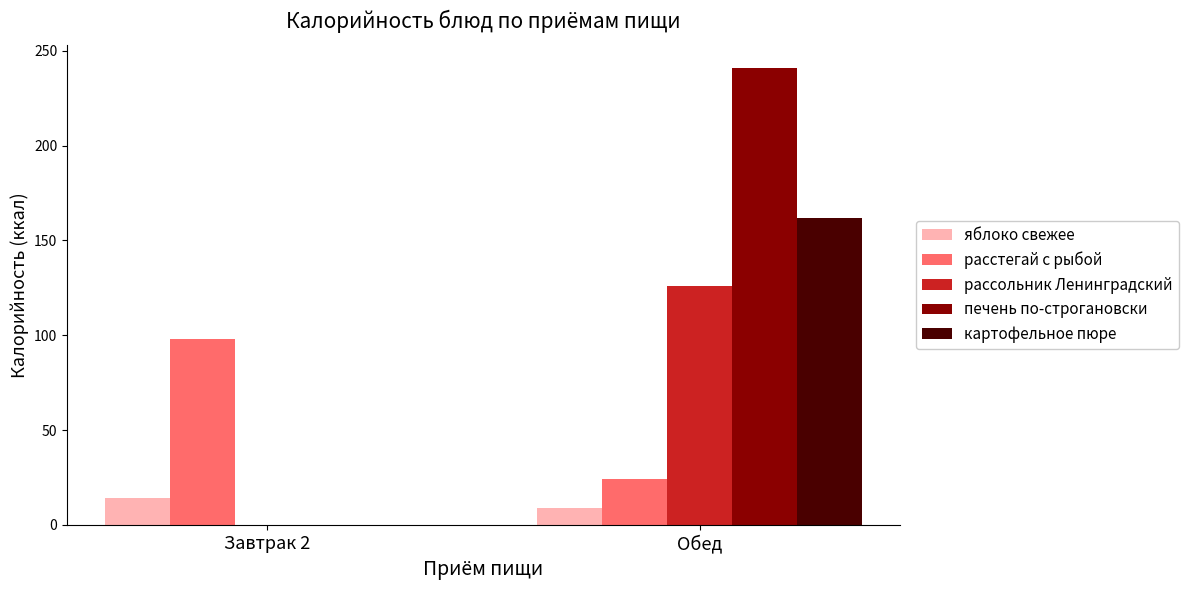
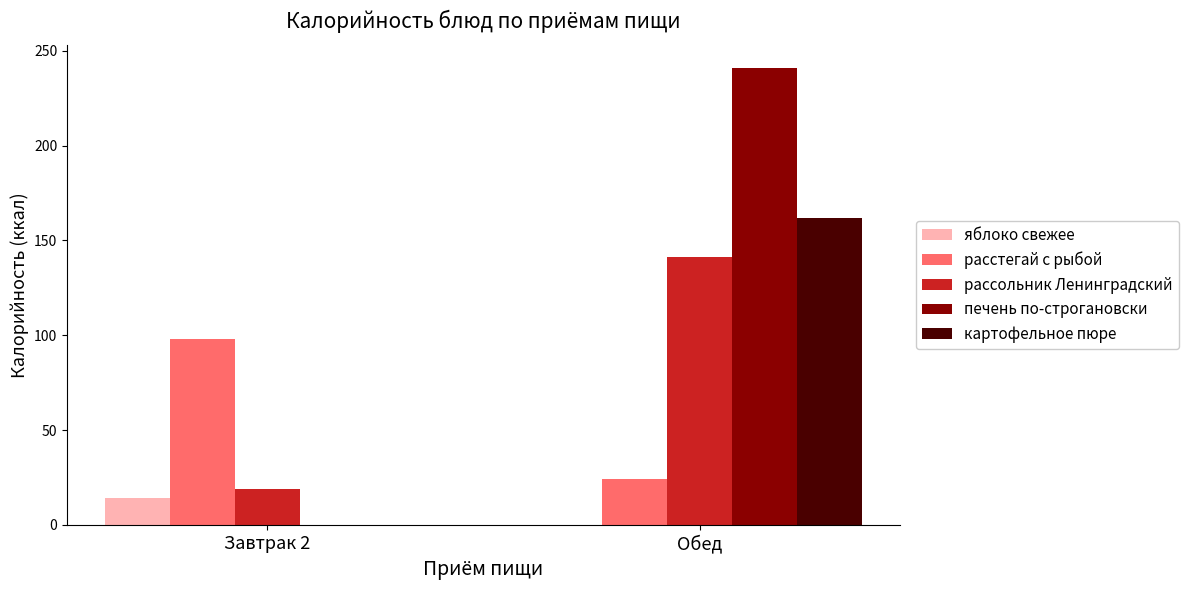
рассольник Ленинградский, Завтрак 2: 0 -> 19
яблоко свежее, Обед: 9 -> 0
рассольник Ленинградский, Обед: 126 -> 141
